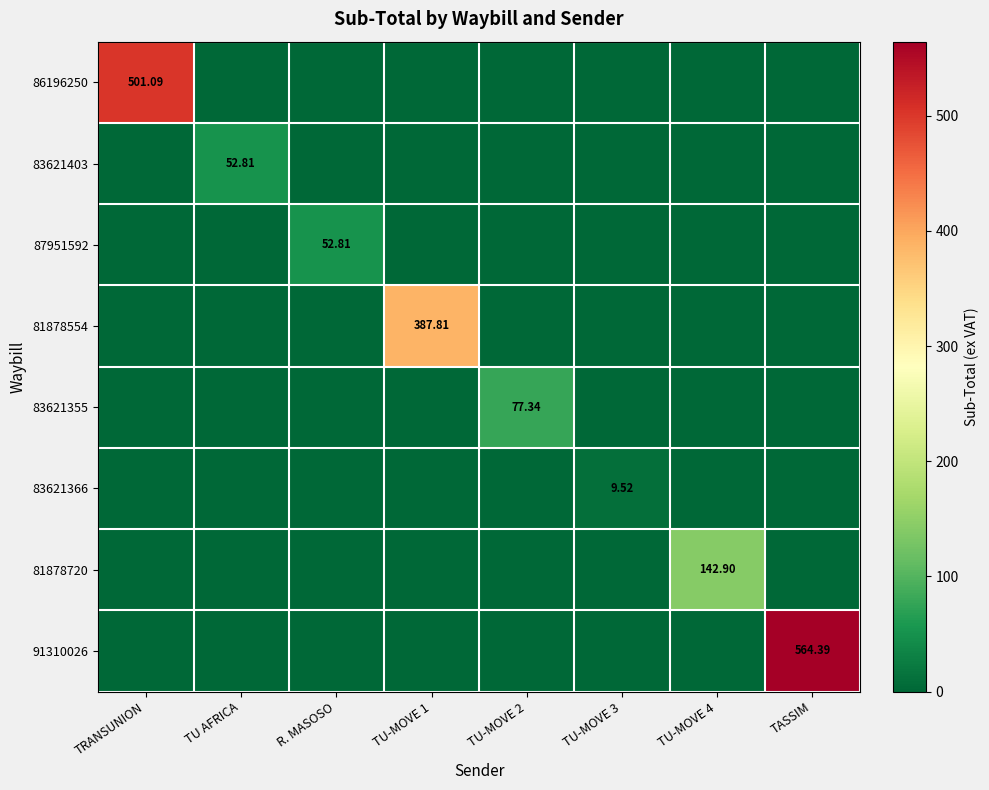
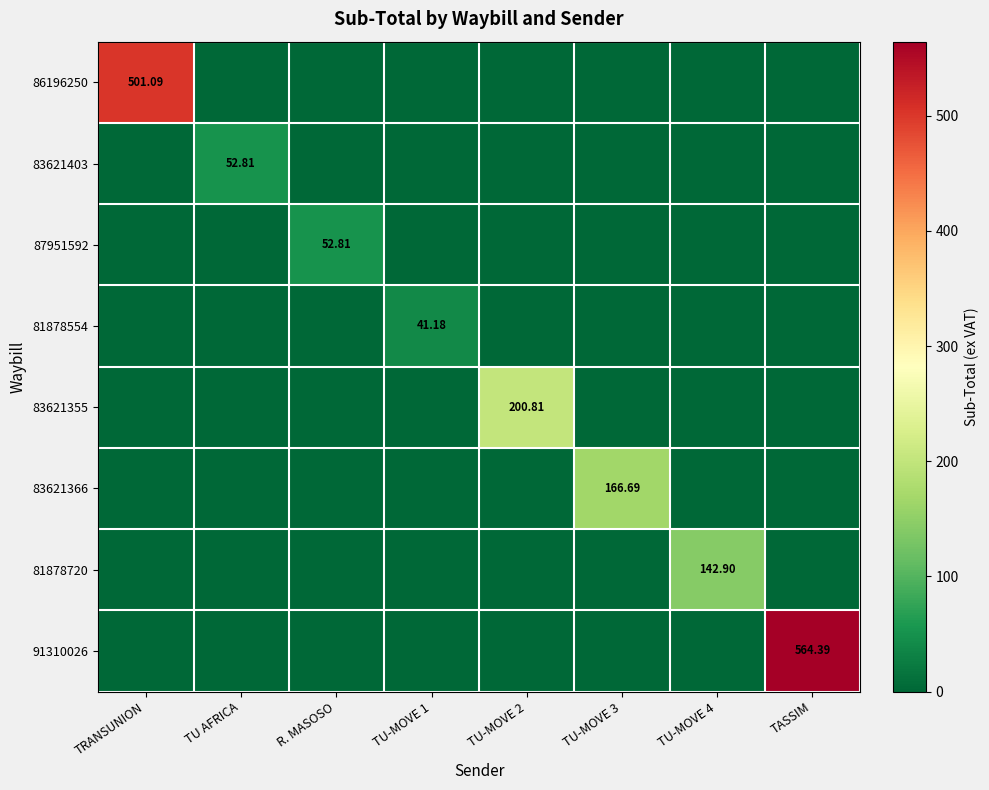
81878554, TU-MOVE 1: 387.81 -> 41.18
83621355, TU-MOVE 2: 77.34 -> 200.81
83621366, TU-MOVE 3: 9.52 -> 166.69
